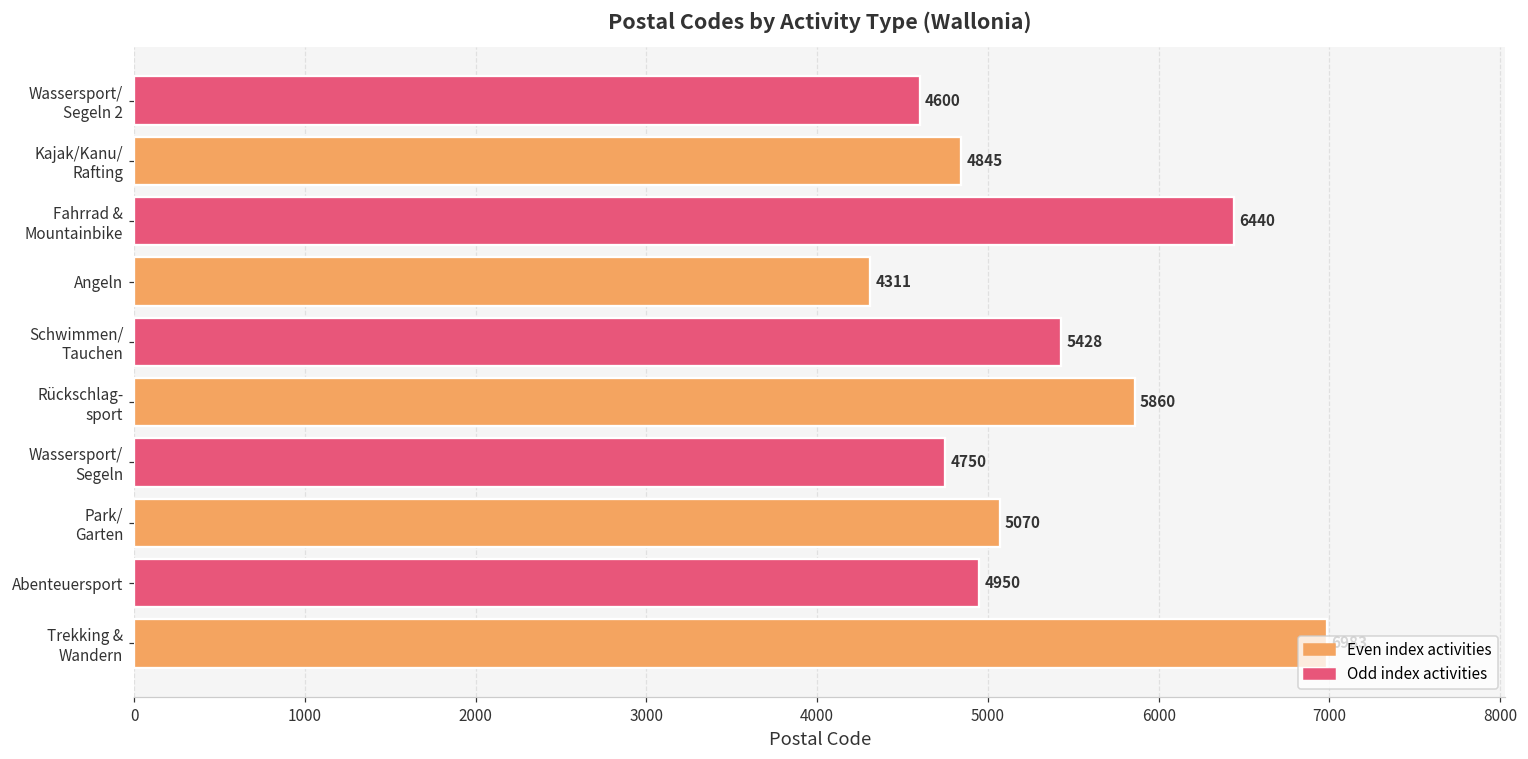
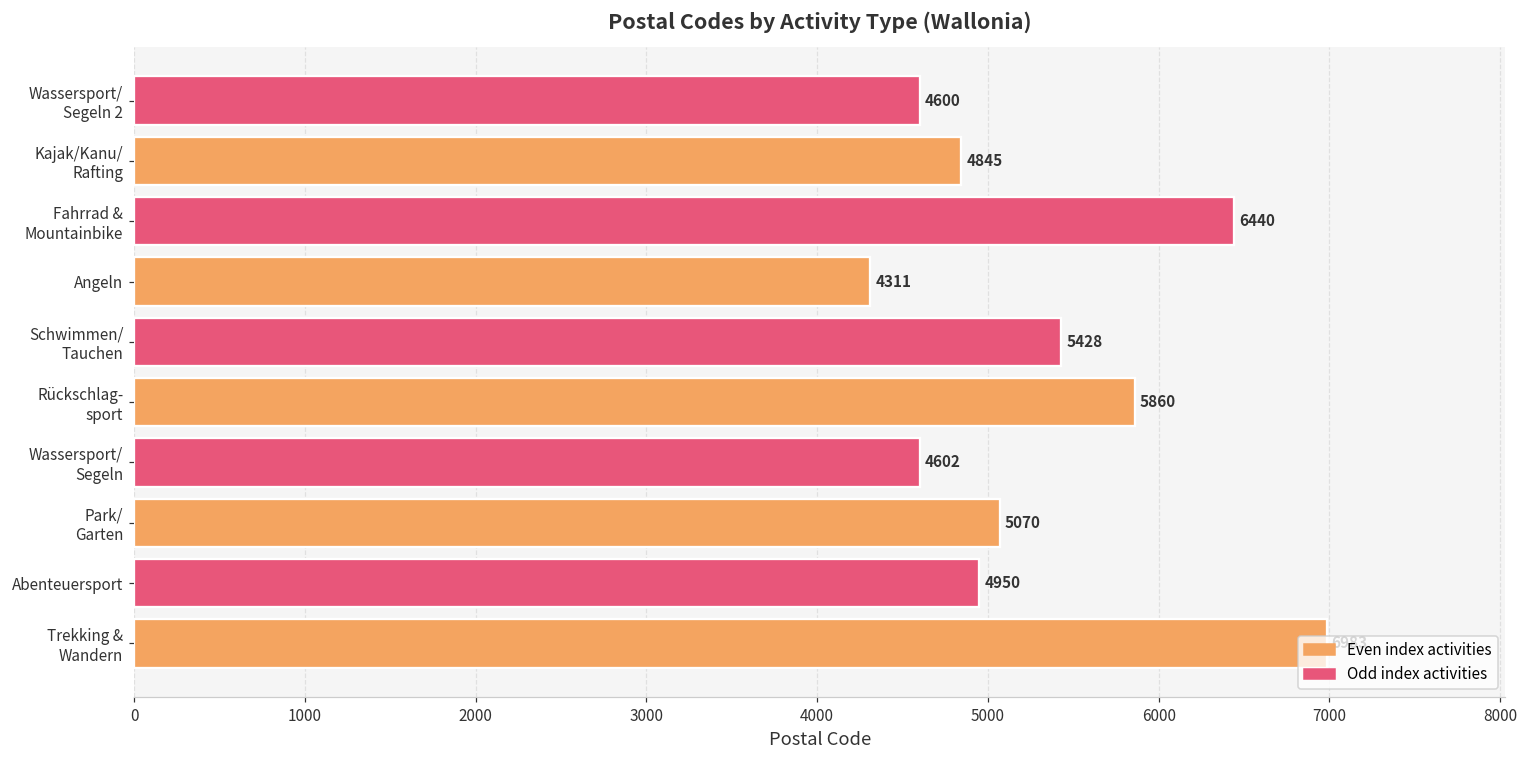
Wassersport/ Segeln: 4750 -> 4602
